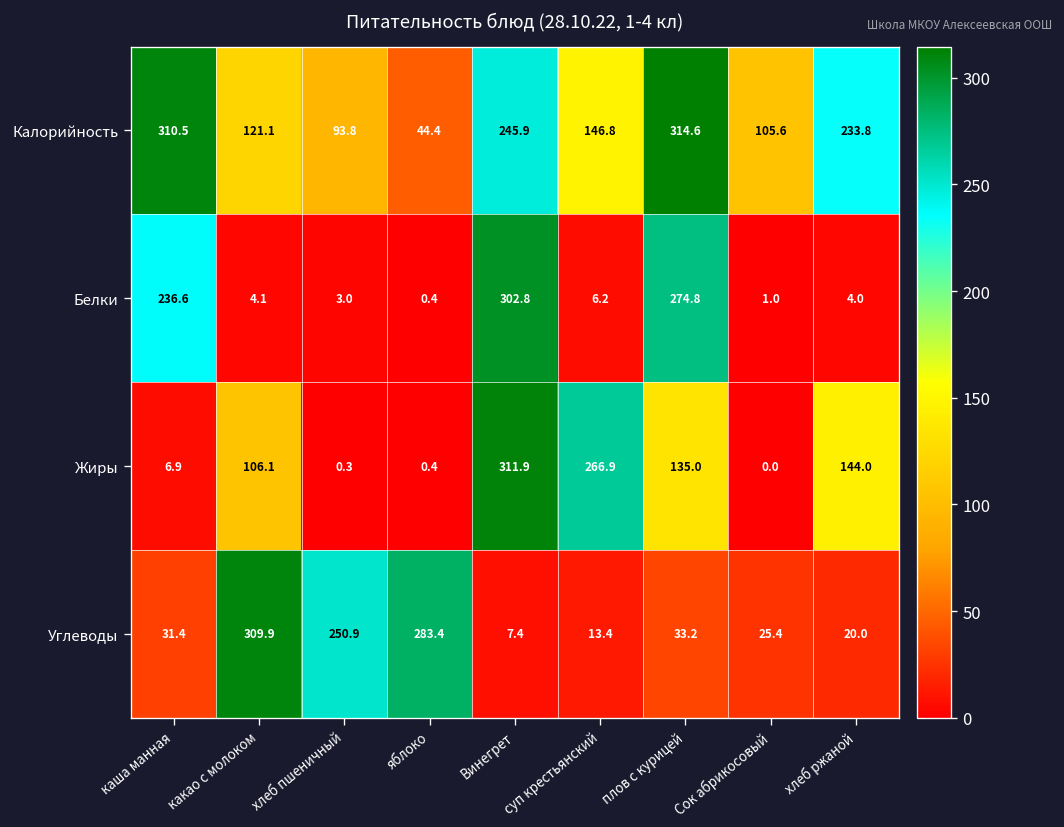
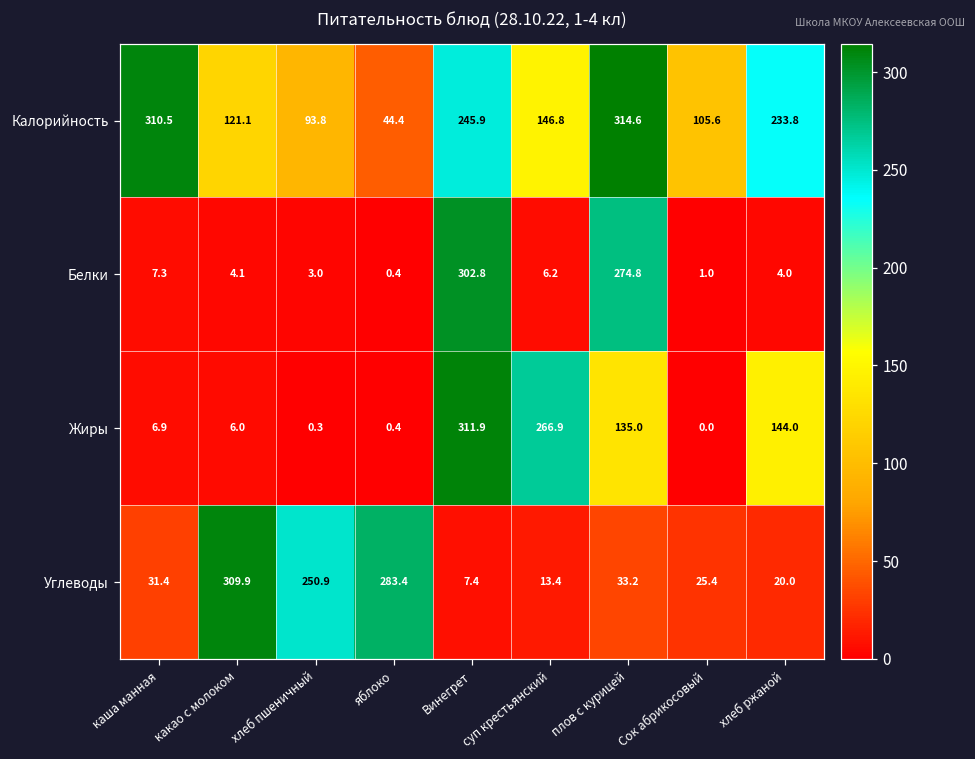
Белки, каша манная: 236.6 -> 7.3
Жиры, какао с молоком: 106.1 -> 6.0
